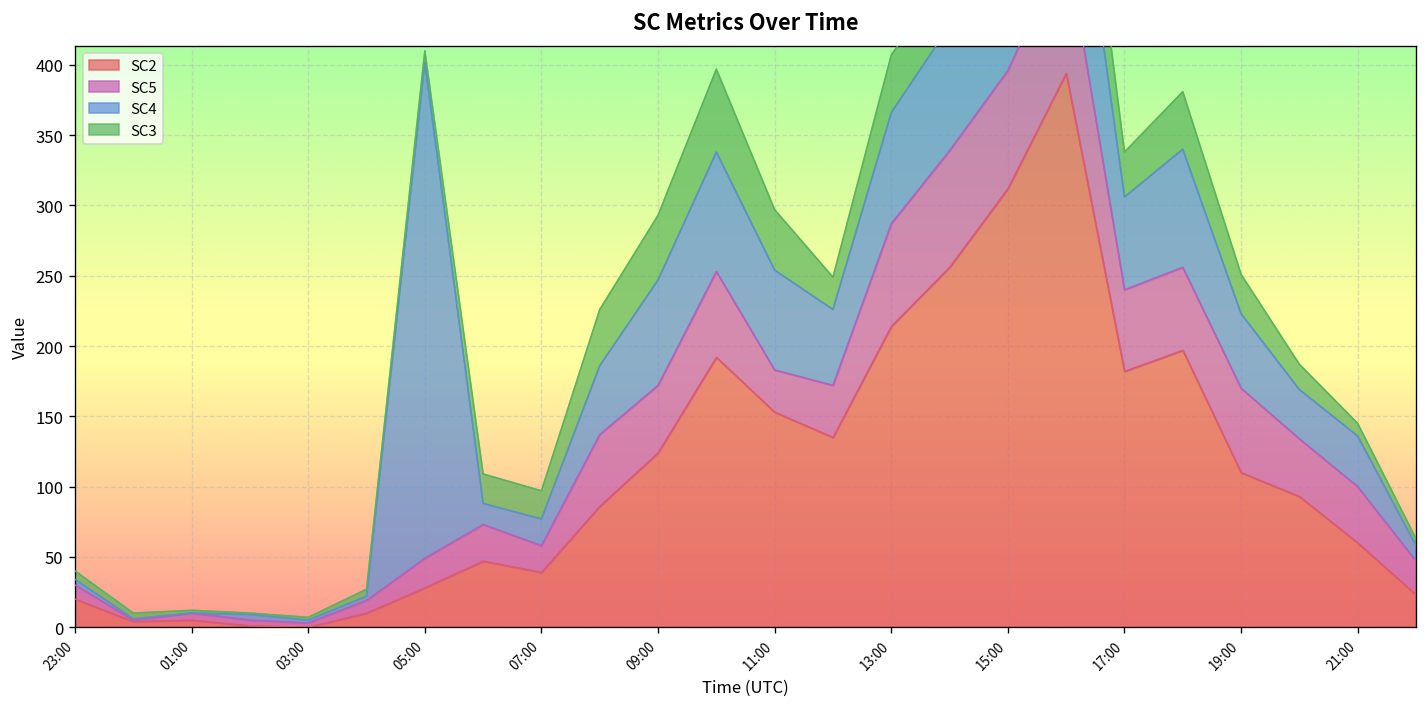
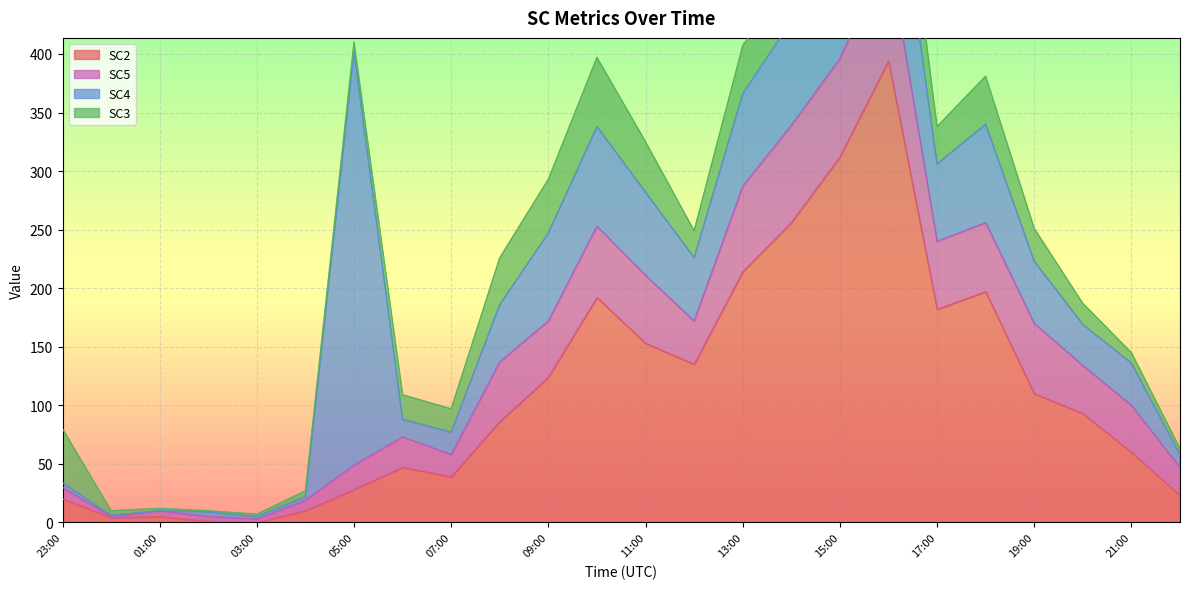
SC3, 23:00: 6 -> 46
SC5, 11:00: 30 -> 58
